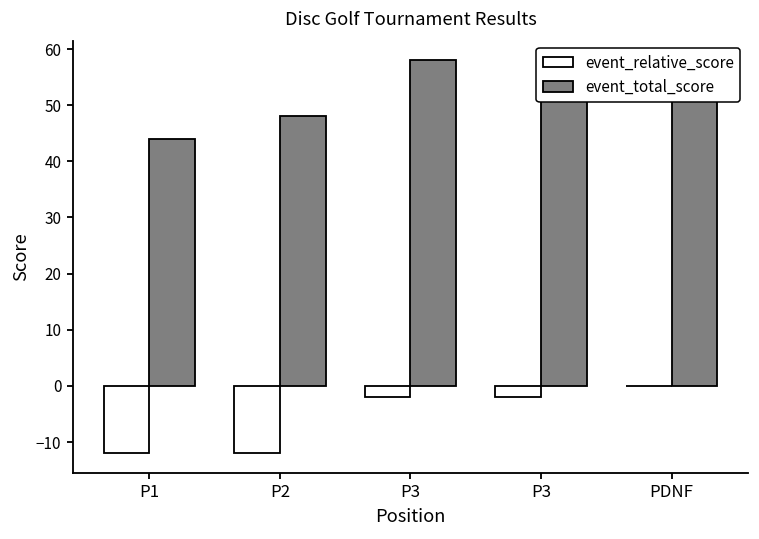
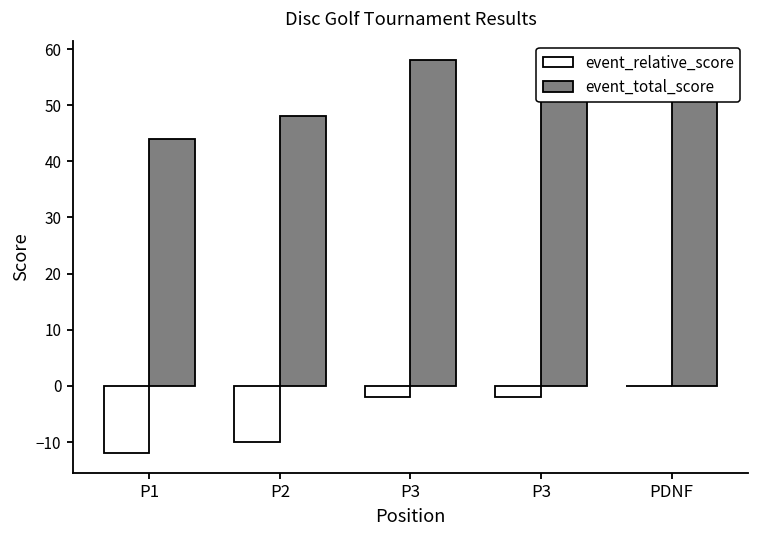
event_relative_score, P2: -12 -> -10
